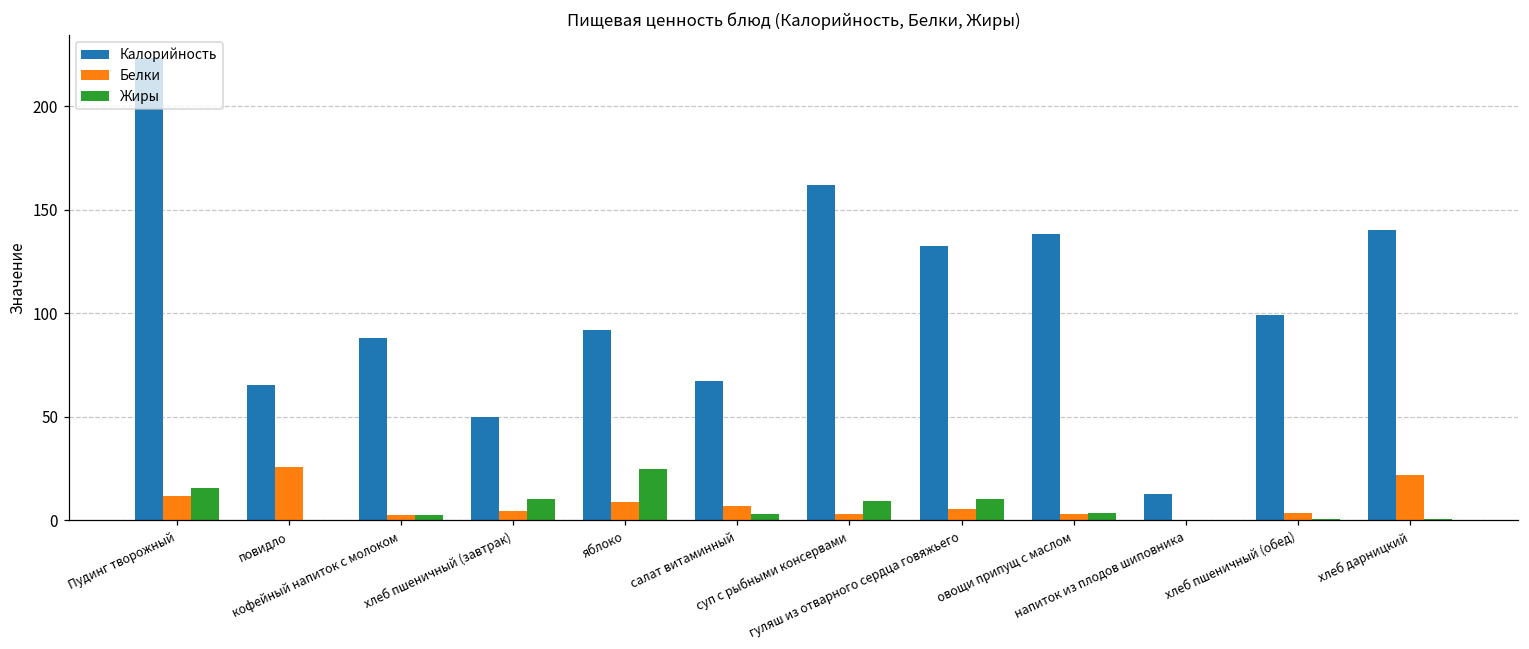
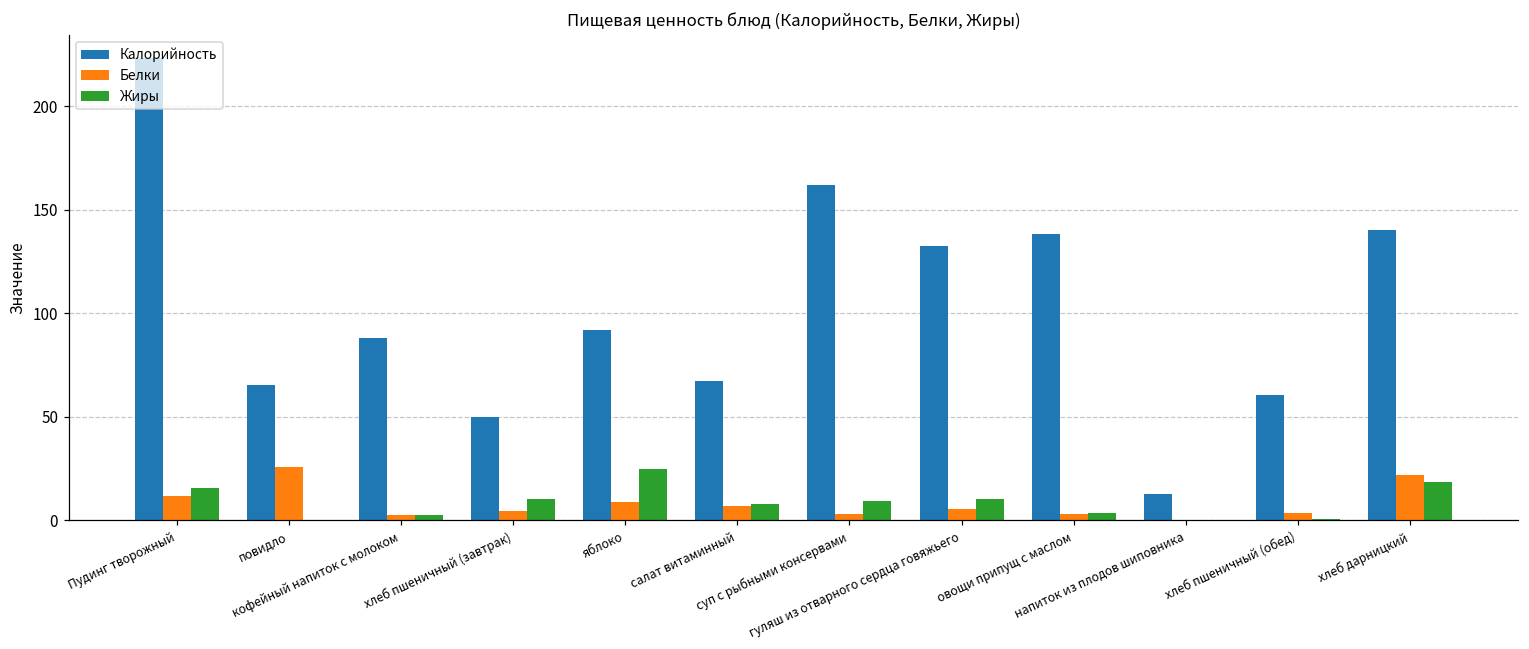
Жиры, салат витаминный: 3 -> 8
Калорийность, хлеб пшеничный (обед): 99 -> 61
Жиры, хлеб дарницкий: 0 -> 19
